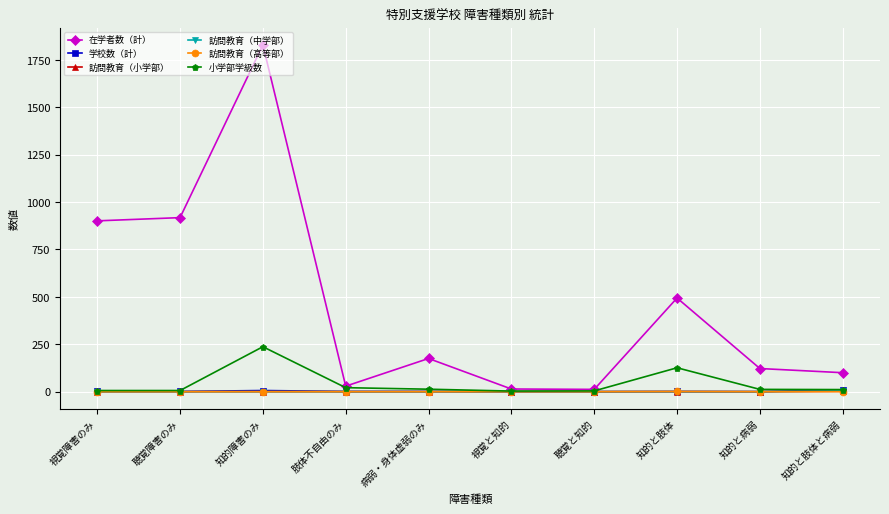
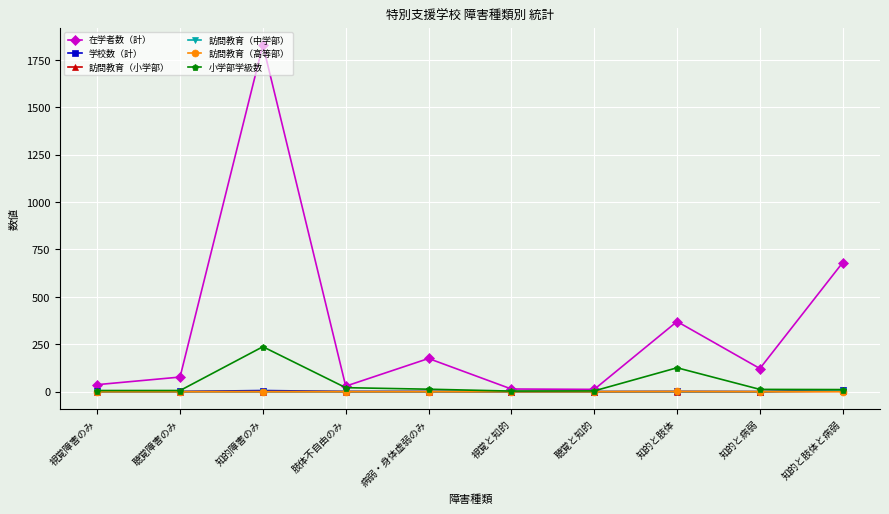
在学者数（計）, 視覚障害のみ: 900 -> 40
在学者数（計）, 聴覚障害のみ: 920 -> 80
在学者数（計）, 知的と肢体: 490 -> 370
在学者数（計）, 知的と肢体と病弱: 100 -> 680
